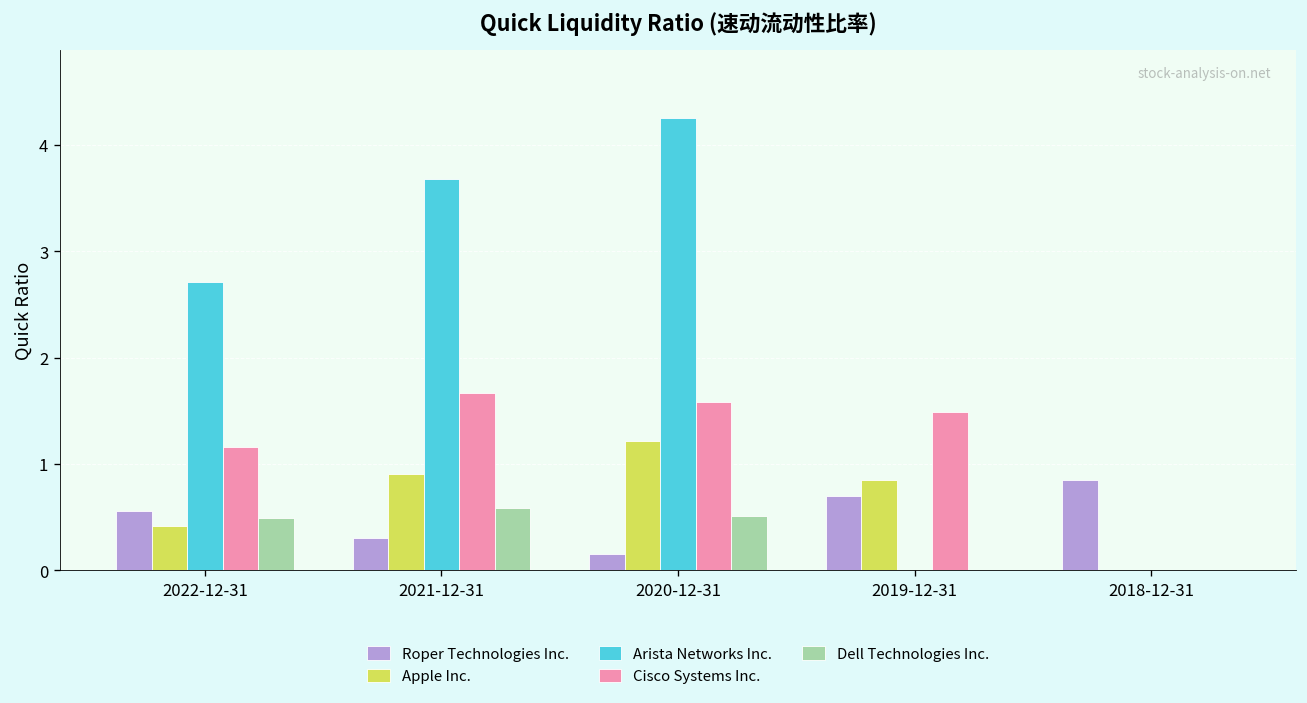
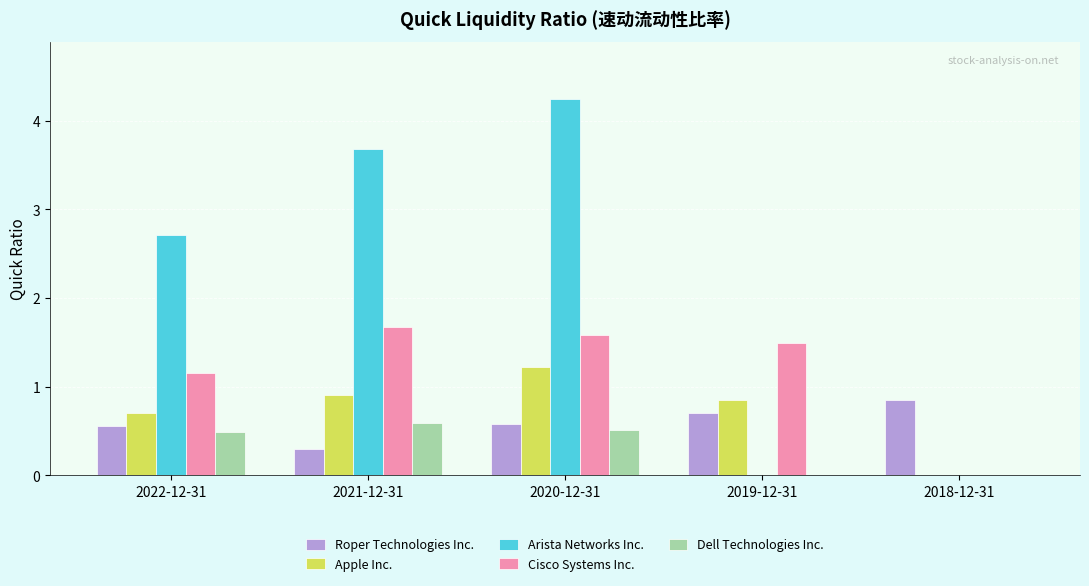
Apple Inc., 2022-12-31: 0.4 -> 0.7
Roper Technologies Inc., 2020-12-31: 0.2 -> 0.6
